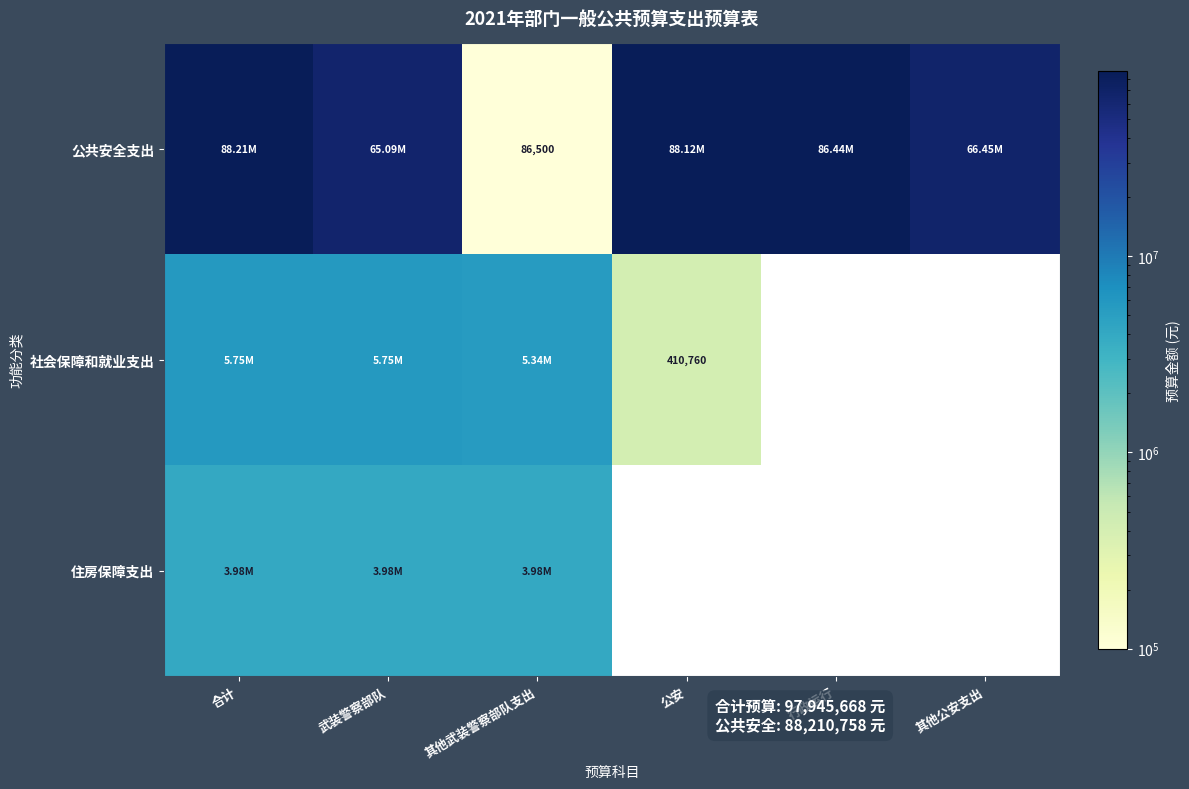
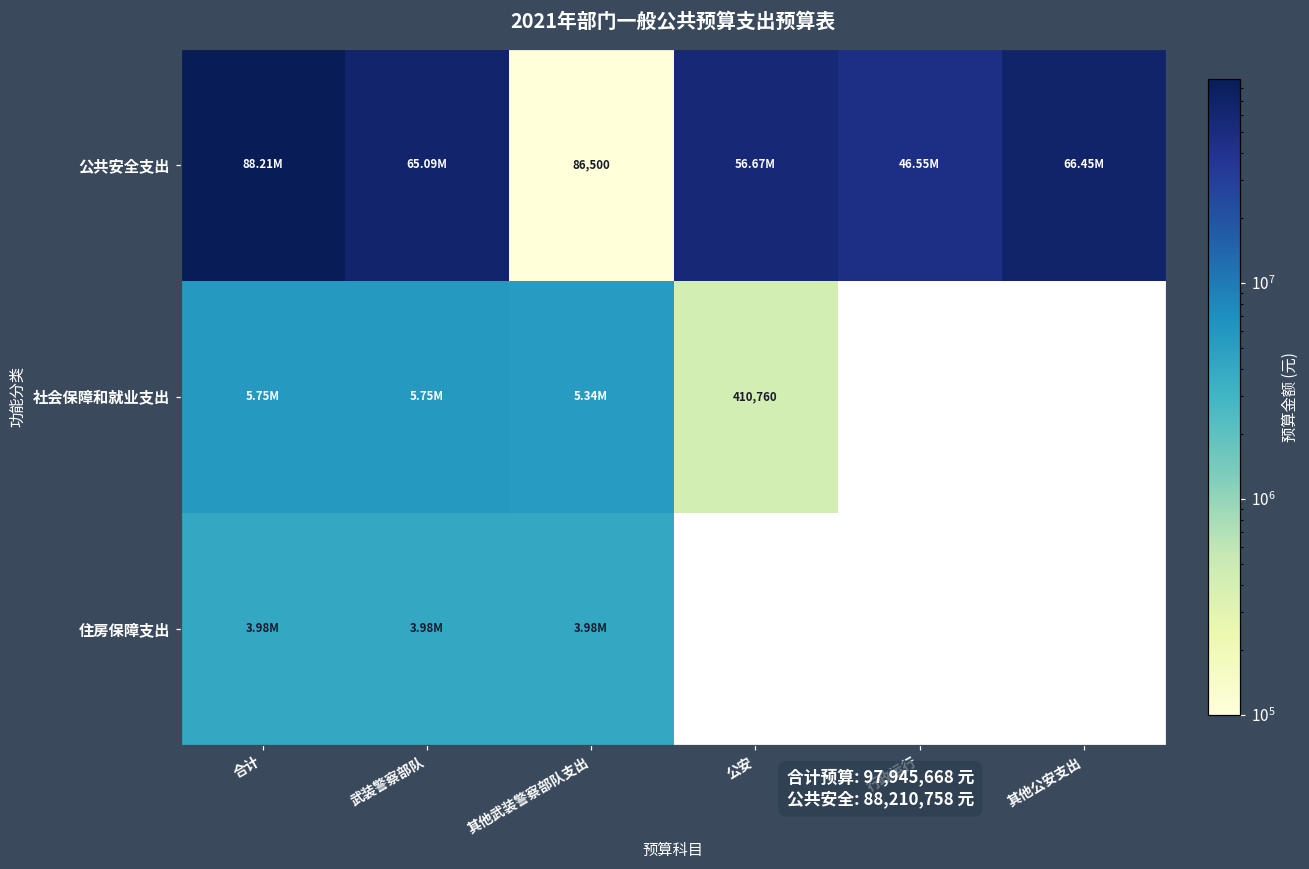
公共安全支出, 公安: 88.12M -> 56.67M
公共安全支出, 行政运行: 86.44M -> 46.55M
